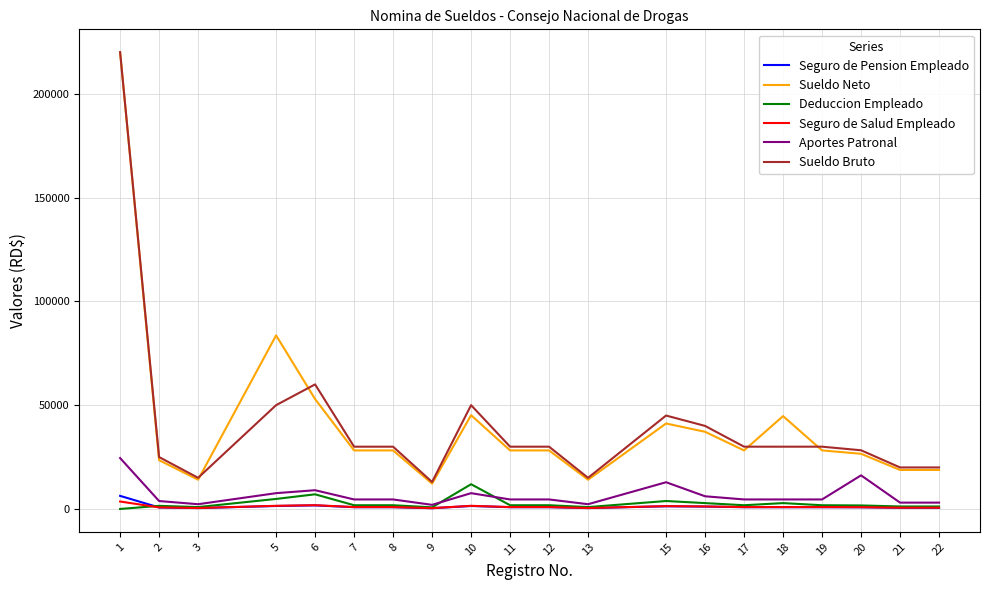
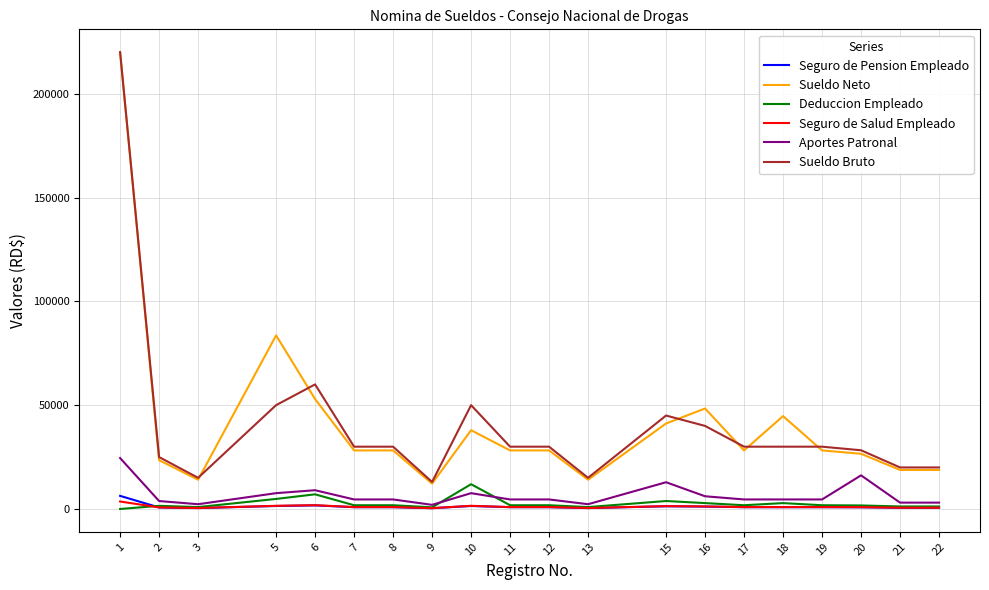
Sueldo Neto, 10: 45000 -> 38000
Sueldo Neto, 16: 37000 -> 48000
